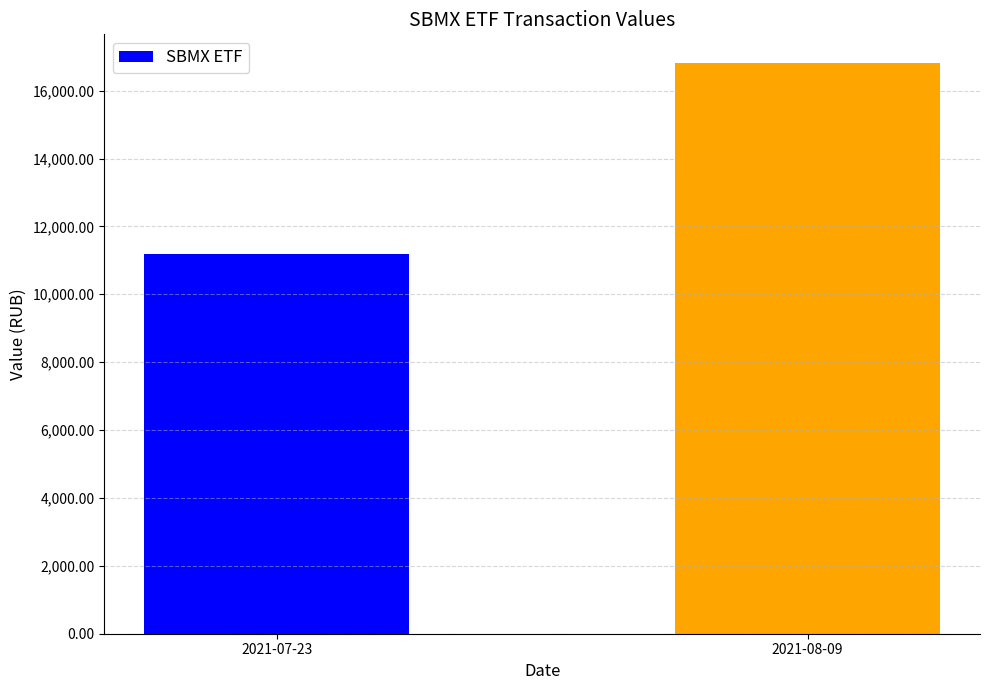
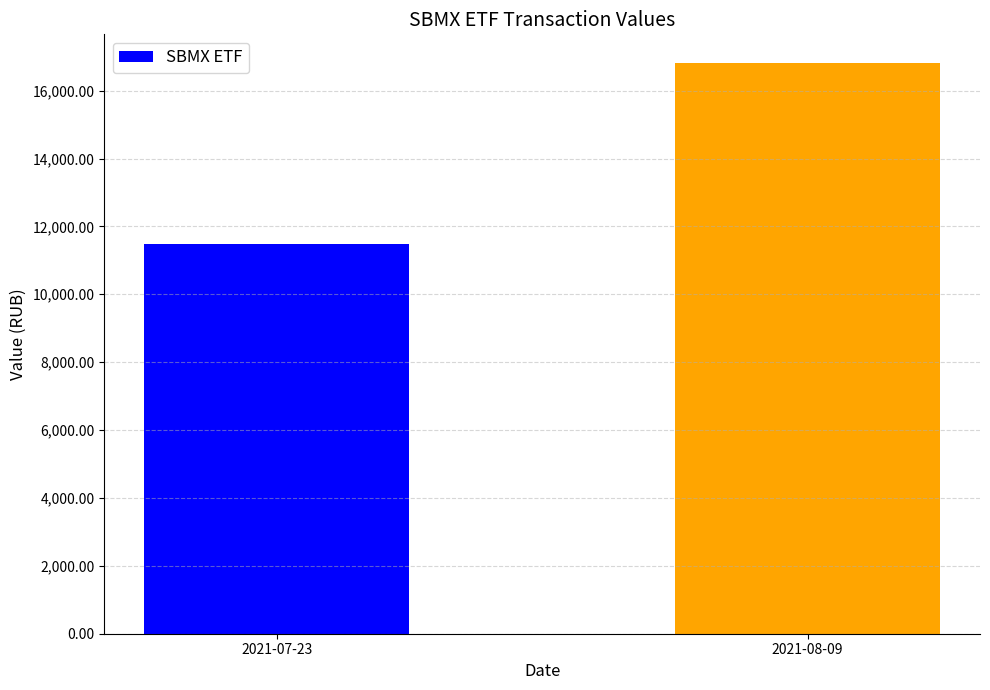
2021-07-23: 11,200 -> 11,500
